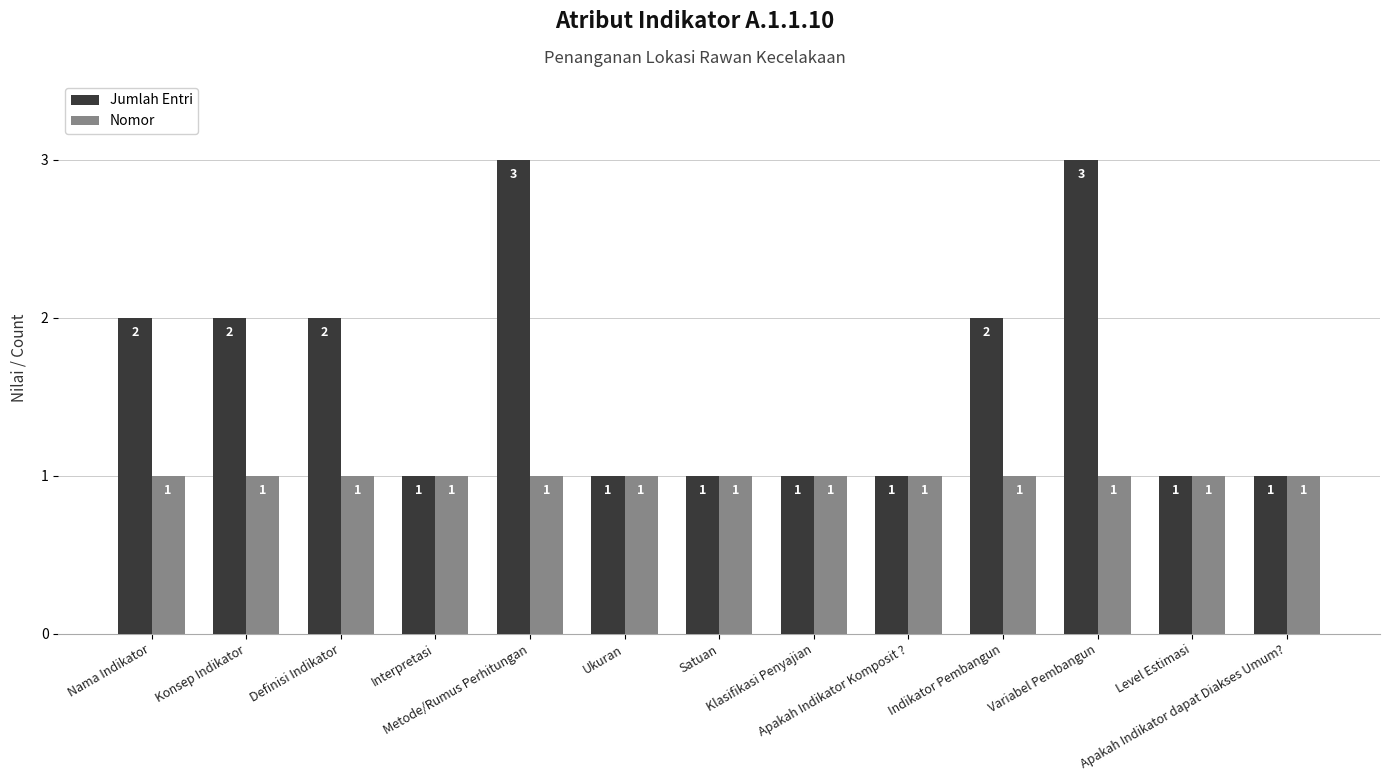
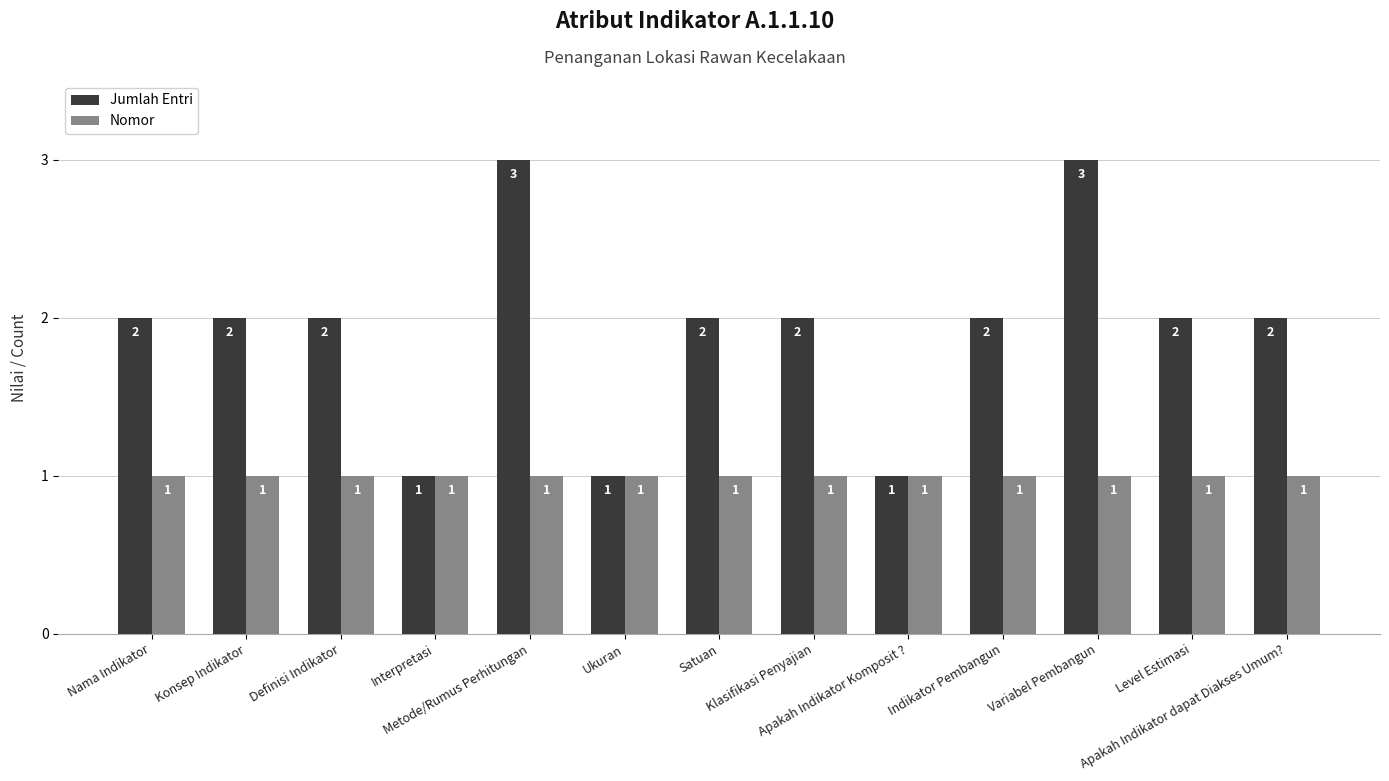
Jumlah Entri, Satuan: 1 -> 2
Jumlah Entri, Klasifikasi Penyajian: 1 -> 2
Jumlah Entri, Level Estimasi: 1 -> 2
Jumlah Entri, Apakah Indikator dapat Diakses Umum?: 1 -> 2
